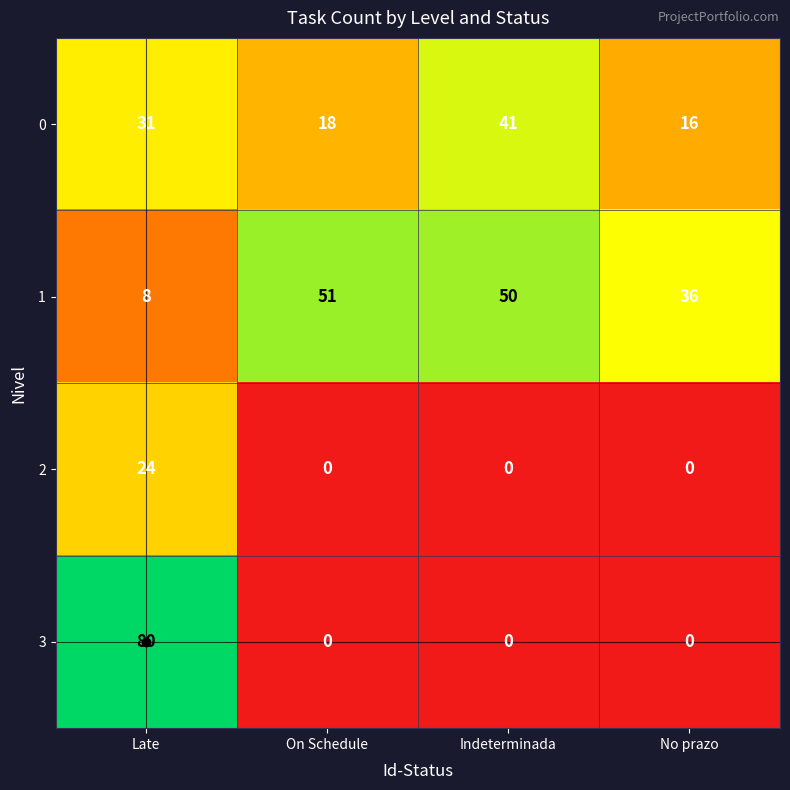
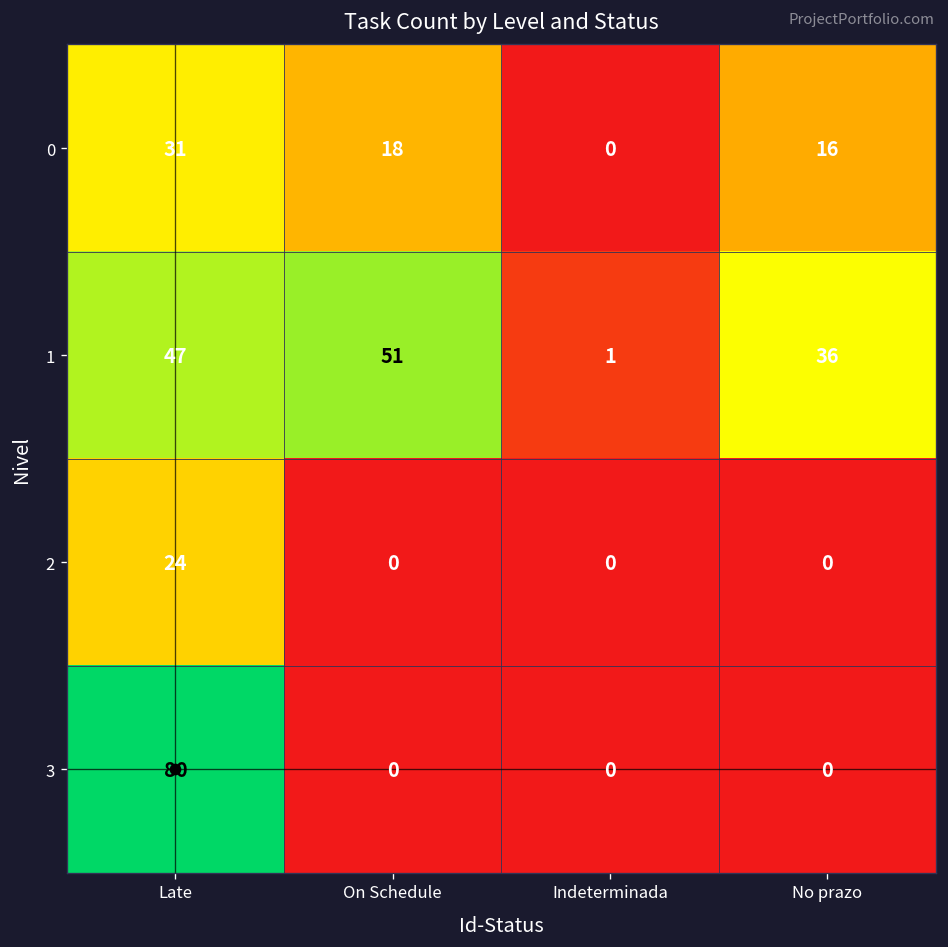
0, Indeterminada: 41 -> 0
1, Late: 8 -> 47
1, Indeterminada: 50 -> 1
